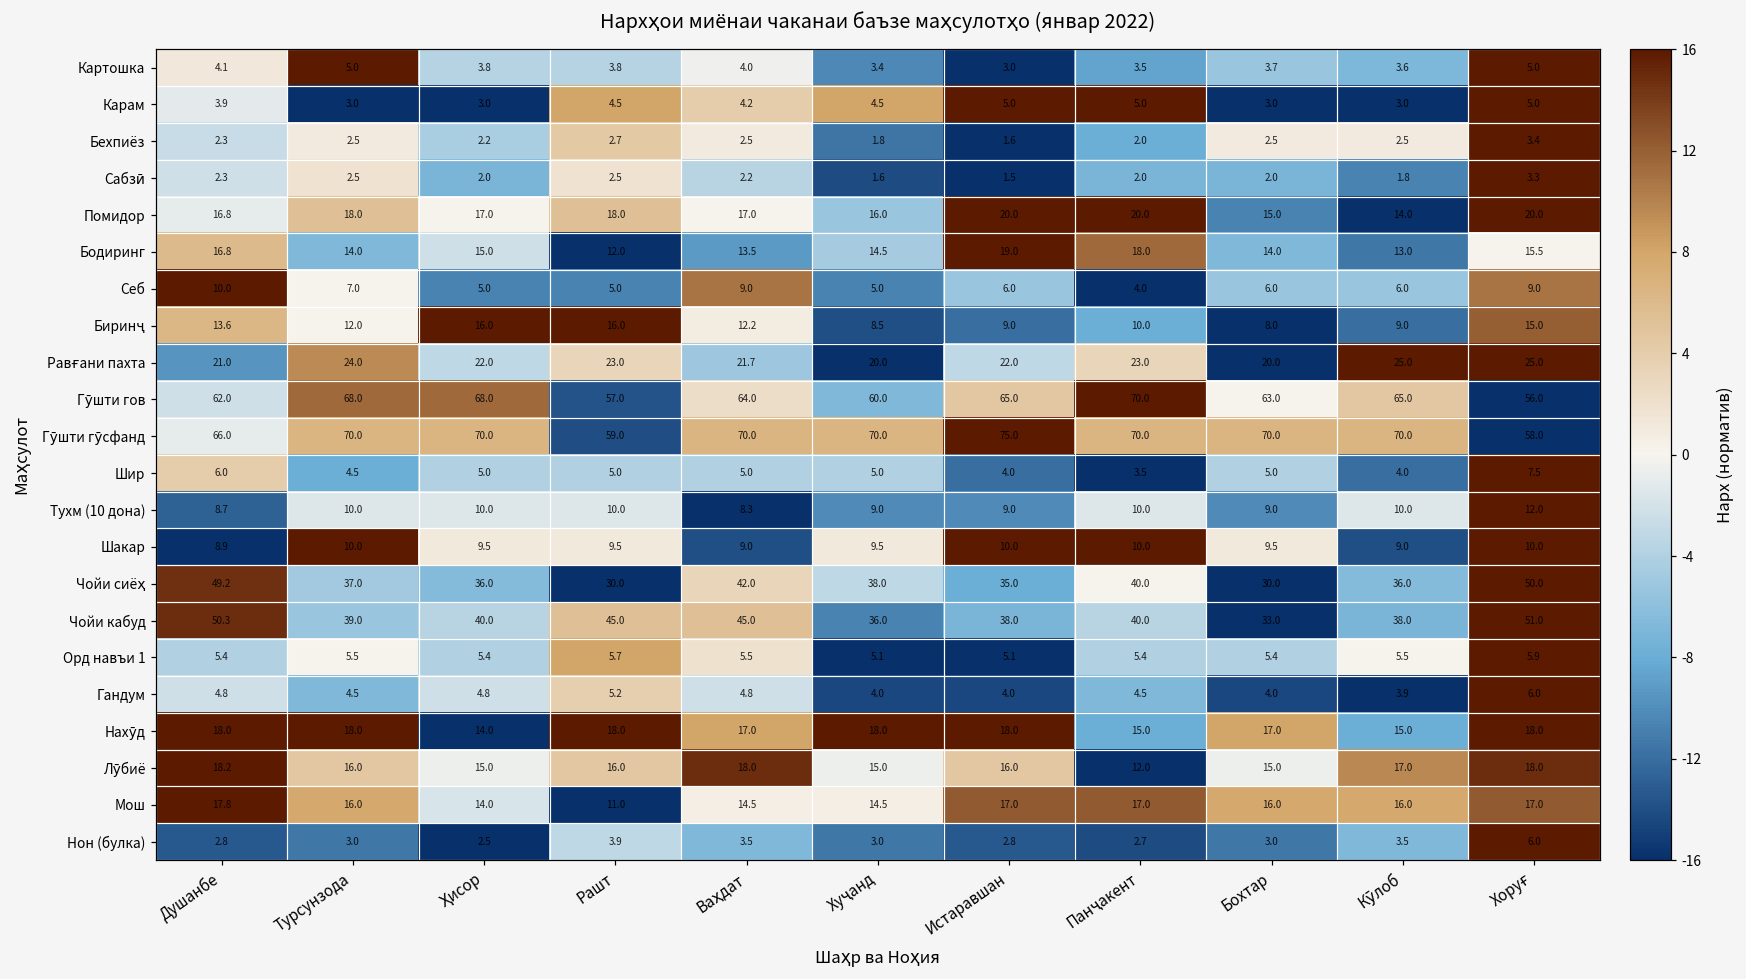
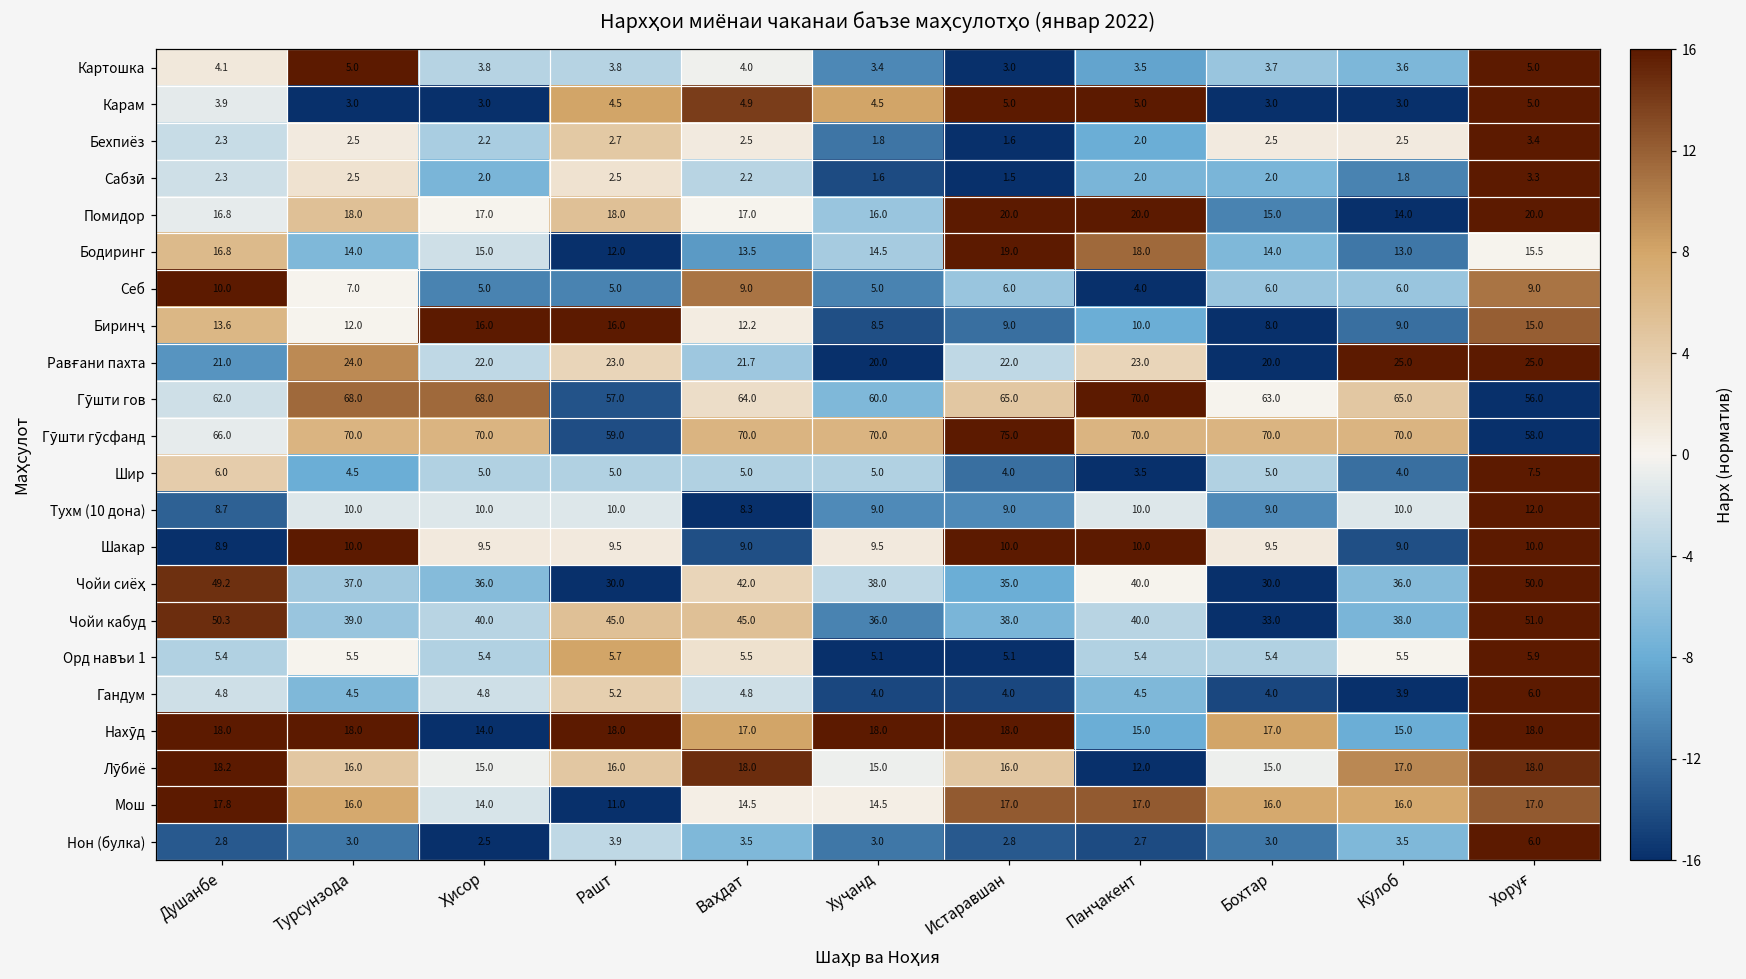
Карам, Ваҳдат: 4.2 -> 4.9
